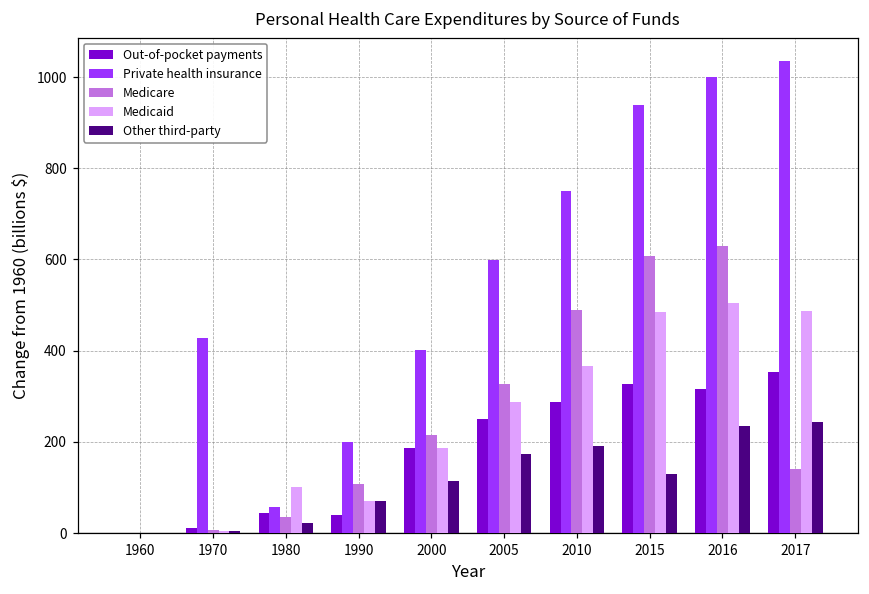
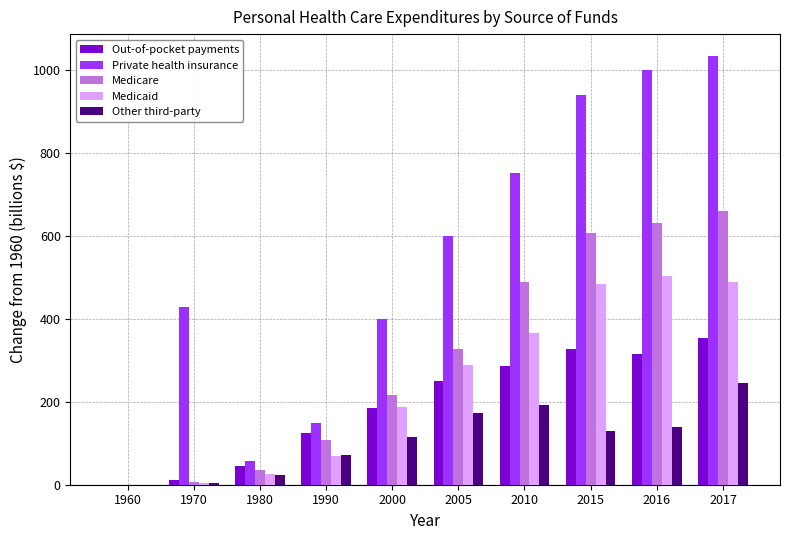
Medicaid, 1980: 100 -> 20
Out-of-pocket payments, 1990: 40 -> 130
Private health insurance, 1990: 200 -> 150
Other third-party, 2016: 230 -> 140
Medicare, 2017: 140 -> 660
